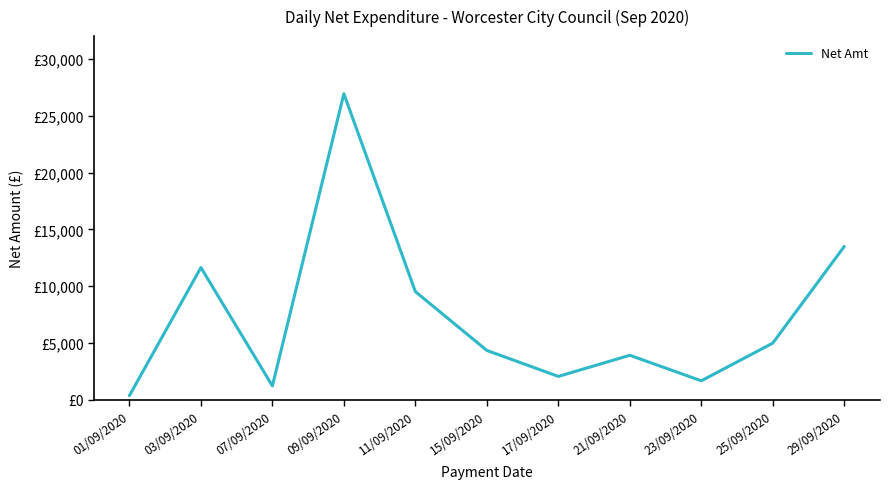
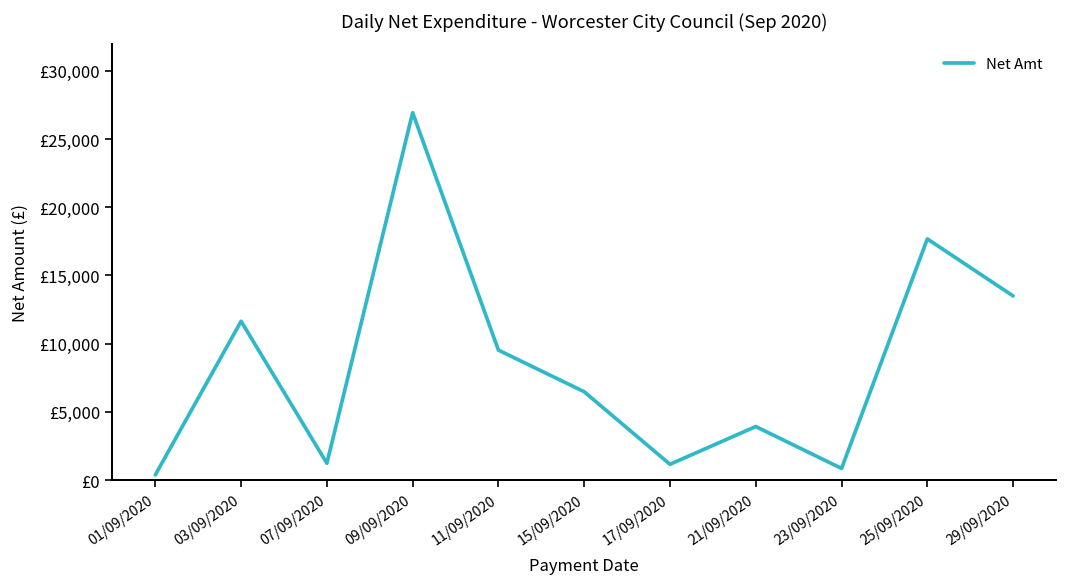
15/09/2020: £4,400 -> £6,500
17/09/2020: £2,100 -> £1,200
23/09/2020: £1,700 -> £900
25/09/2020: £5,000 -> £17,700
